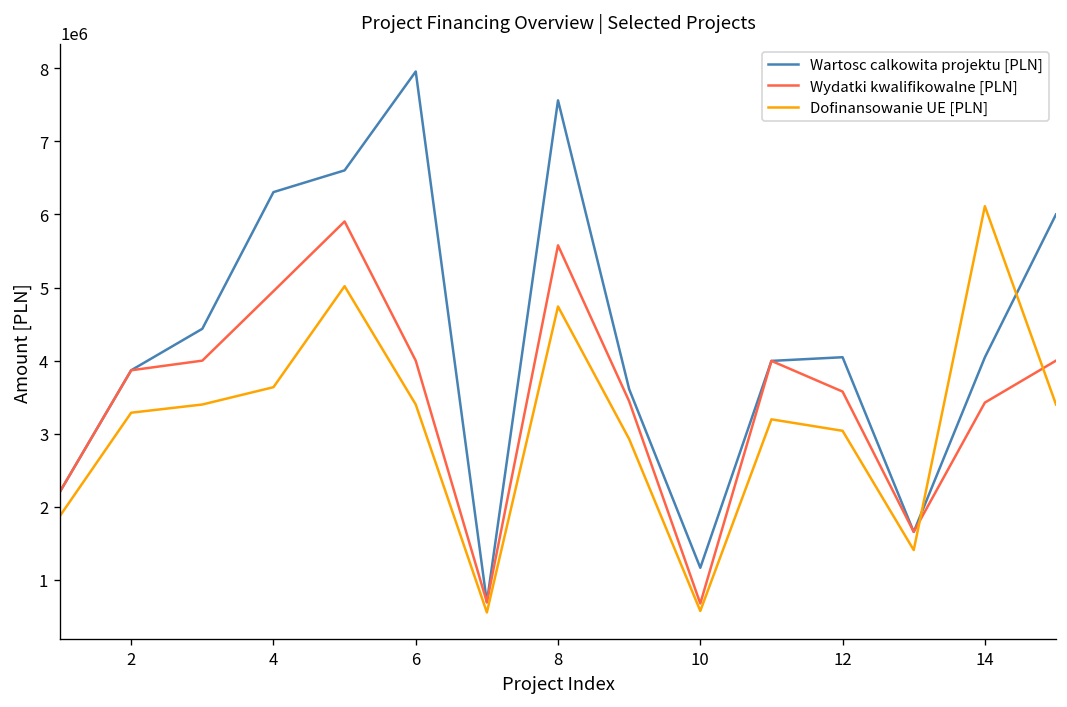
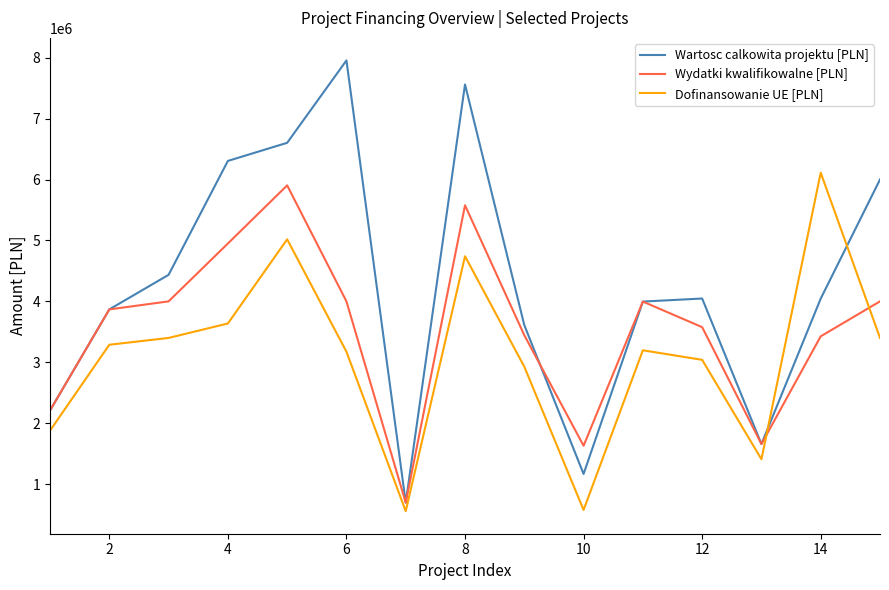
Dofinansowanie UE [PLN], 6: 3400000 -> 3200000
Wydatki kwalifikowalne [PLN], 10: 700000 -> 1600000
